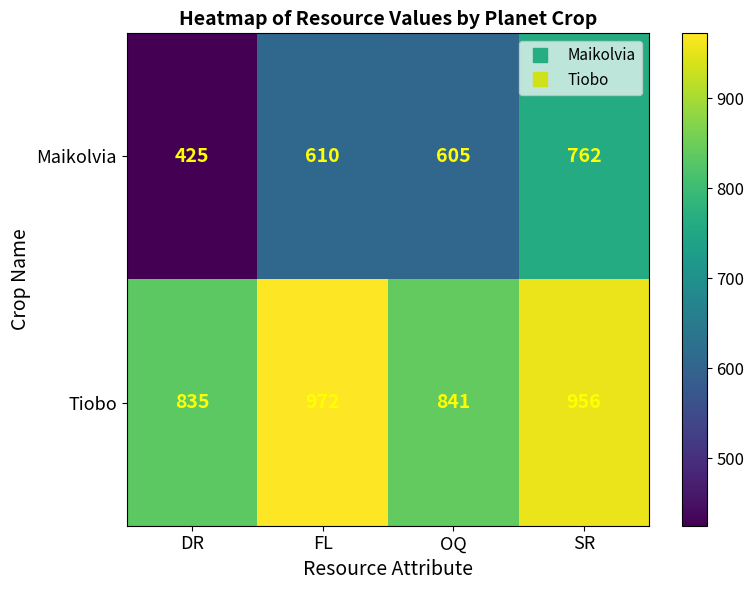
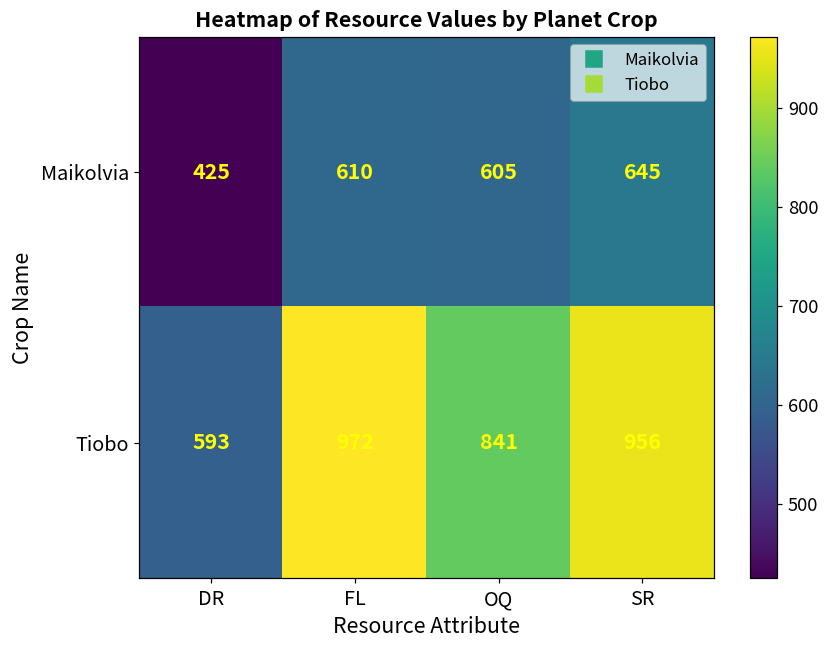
Maikolvia, SR: 762 -> 645
Tiobo, DR: 835 -> 593
